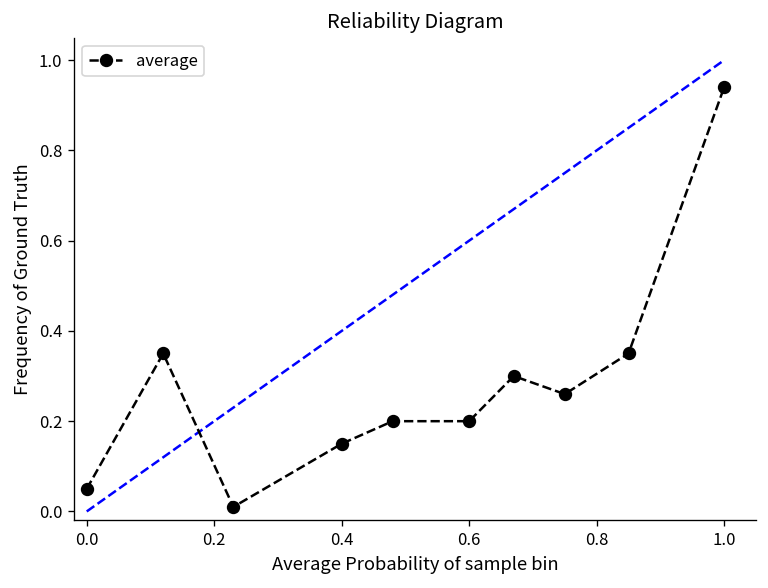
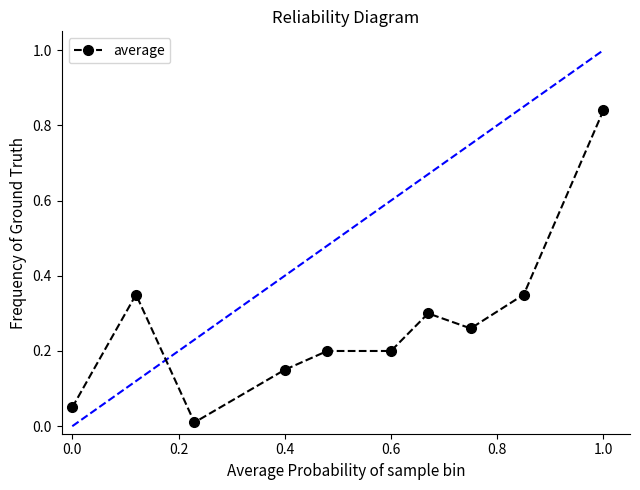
average, 1.0: 0.94 -> 0.84
